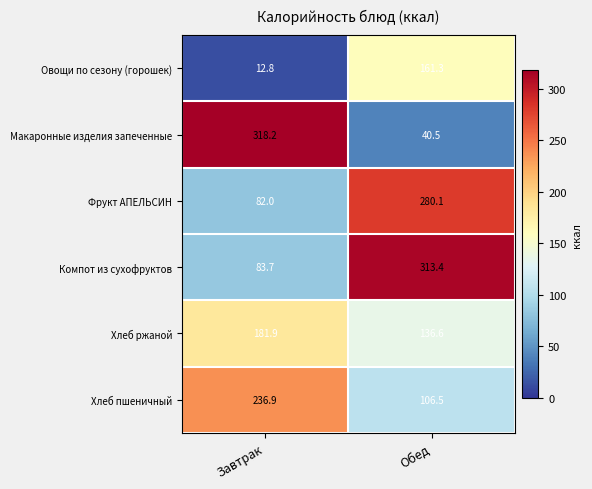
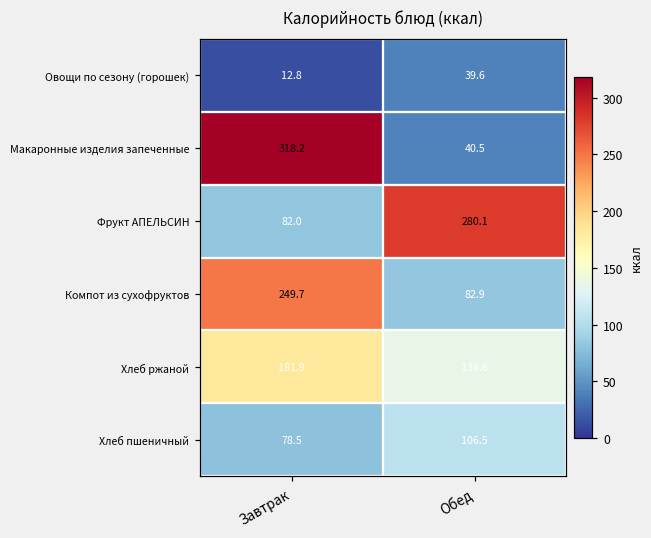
Овощи по сезону (горошек), Обед: 161.3 -> 39.6
Компот из сухофруктов, Завтрак: 83.7 -> 249.7
Компот из сухофруктов, Обед: 313.4 -> 82.9
Хлеб пшеничный, Завтрак: 236.9 -> 78.5
